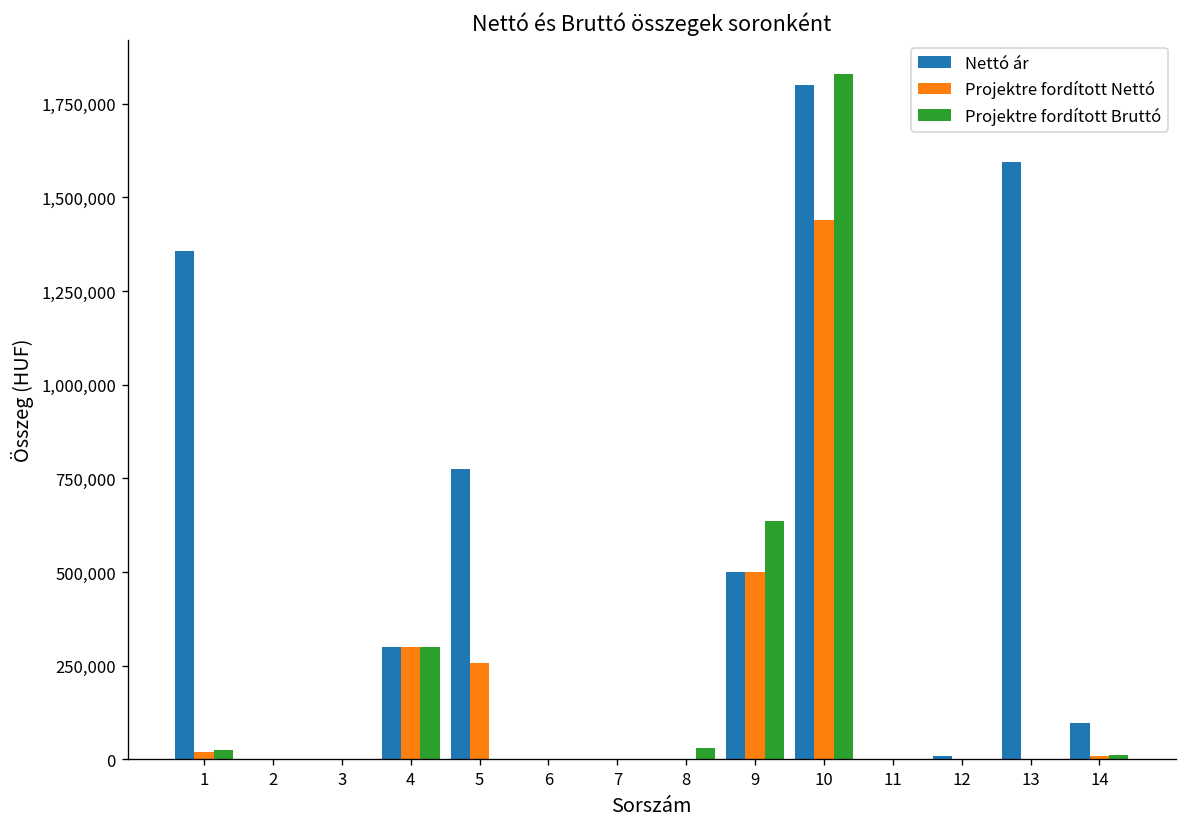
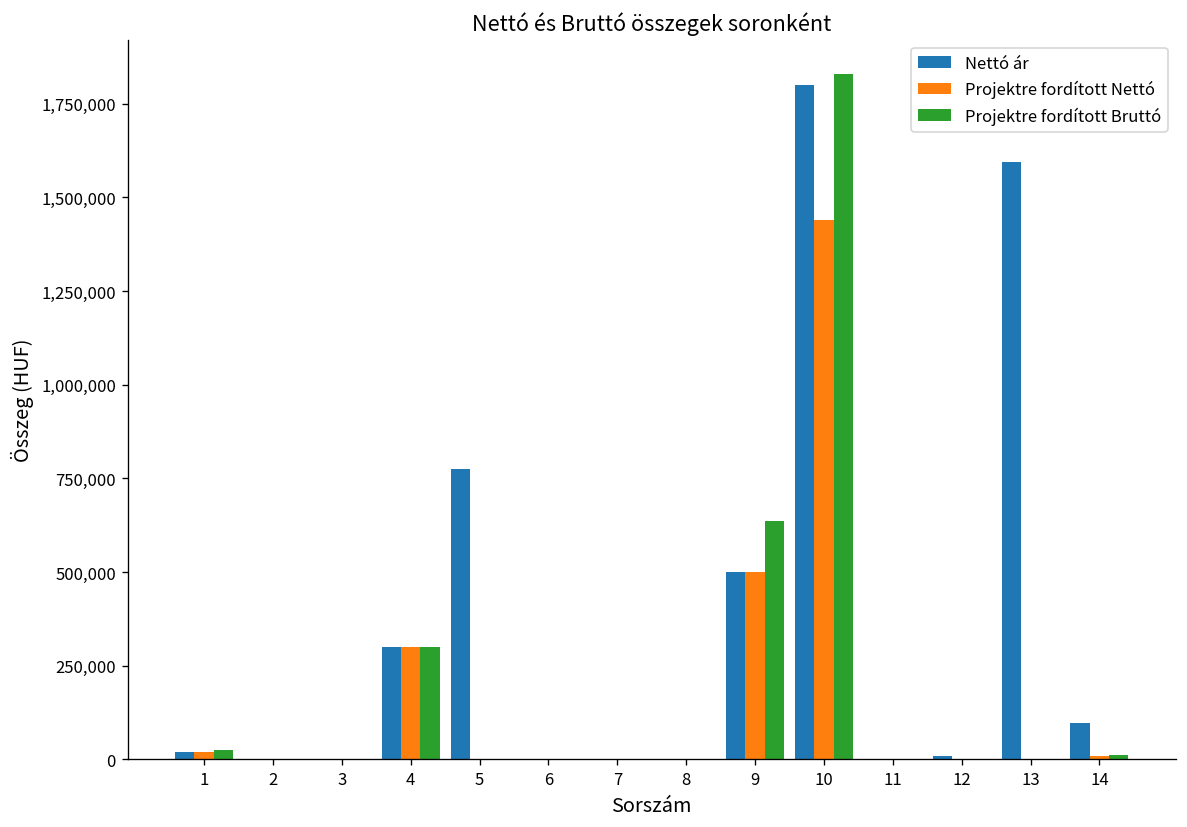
Nettó ár, 1: 1,360,000 -> 20,000
Projektre fordított Nettó, 5: 260,000 -> 0
Projektre fordított Bruttó, 8: 30,000 -> 0
